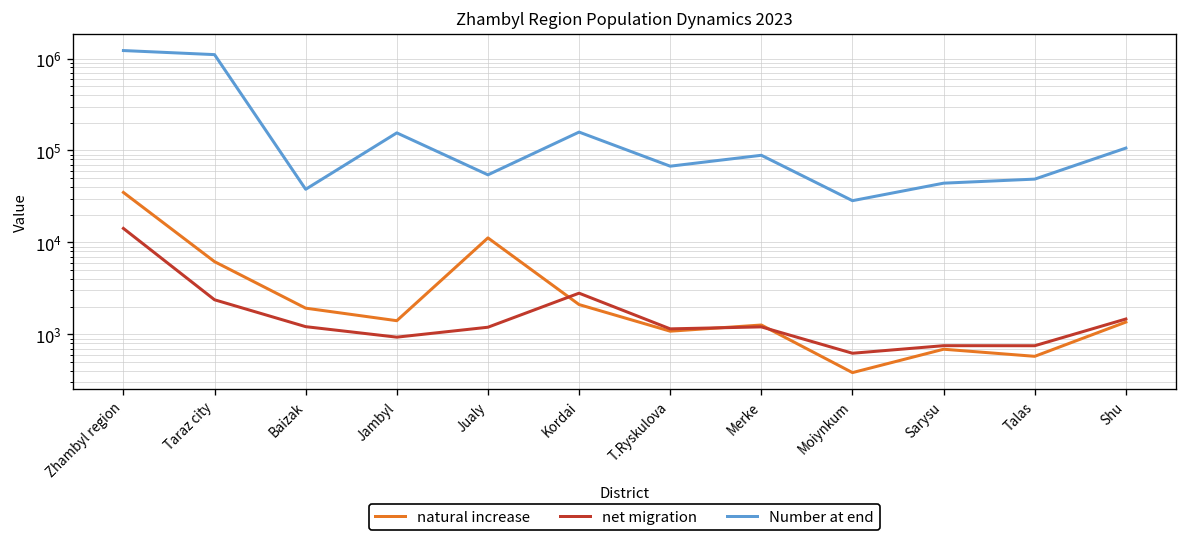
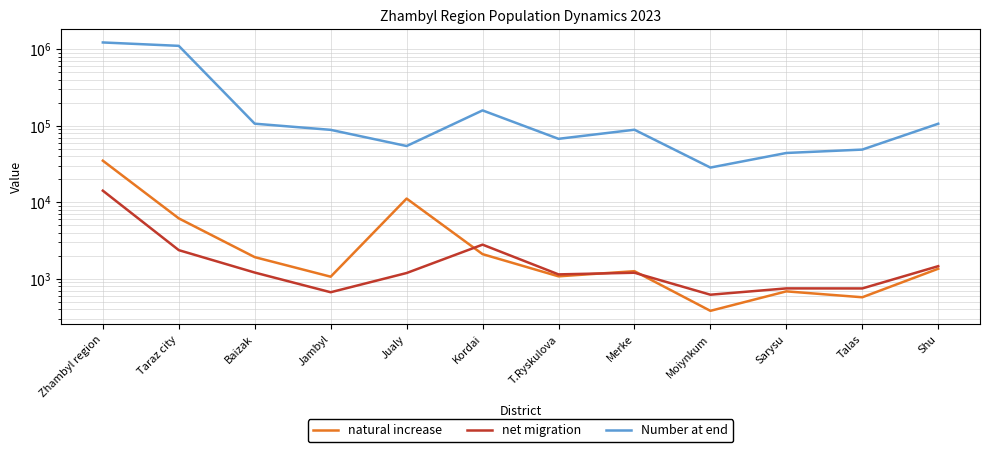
Number at end, Baizak: 40000 -> 110000
natural increase, Jambyl: 1400 -> 1100
net migration, Jambyl: 900 -> 700
Number at end, Jambyl: 160000 -> 90000
